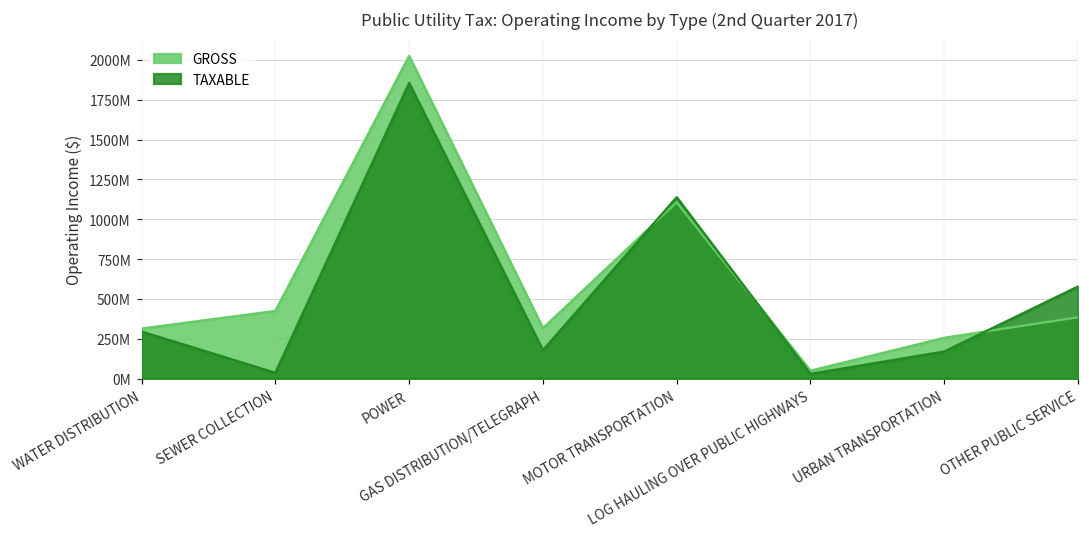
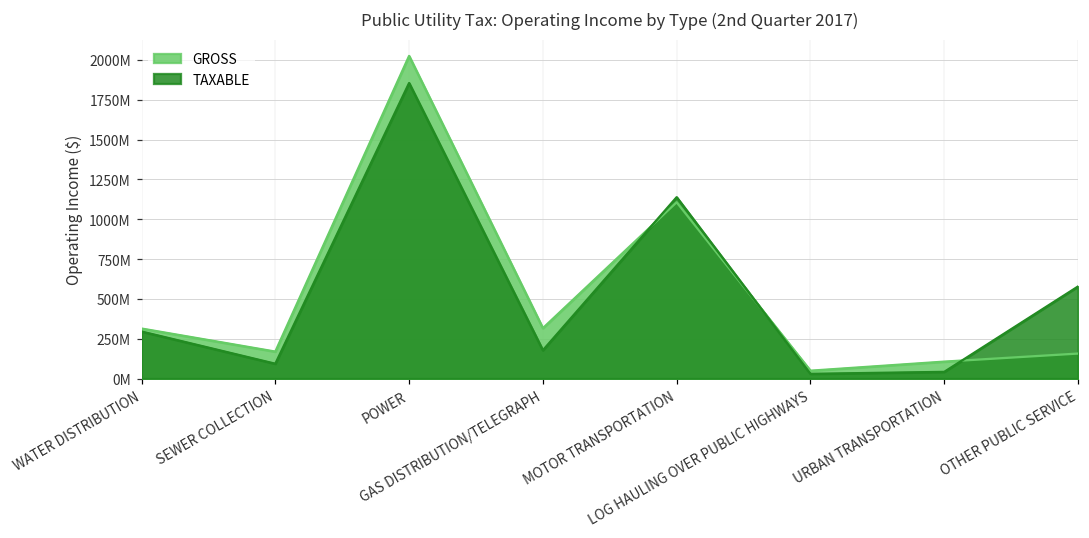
GROSS, SEWER COLLECTION: 420000000 -> 170000000
TAXABLE, SEWER COLLECTION: 40000000 -> 90000000
GROSS, URBAN TRANSPORTATION: 260000000 -> 110000000
TAXABLE, URBAN TRANSPORTATION: 170000000 -> 40000000
GROSS, OTHER PUBLIC SERVICE: 380000000 -> 160000000
